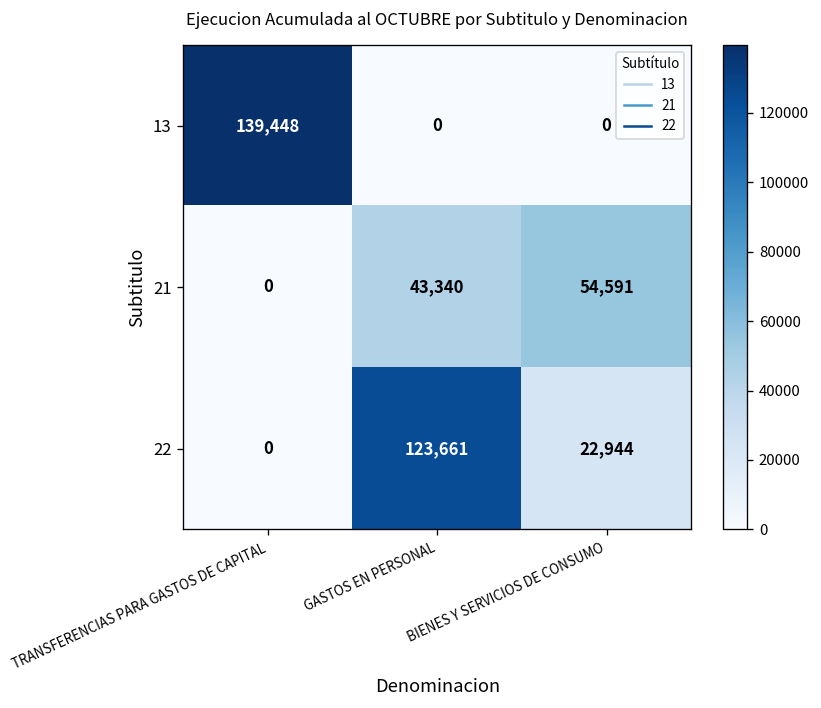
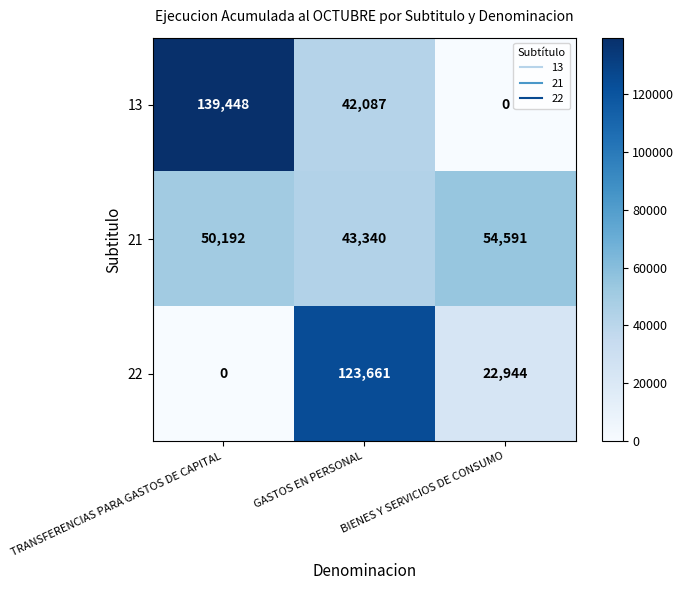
13, GASTOS EN PERSONAL: 0 -> 42,087
21, TRANSFERENCIAS PARA GASTOS DE CAPITAL: 0 -> 50,192
